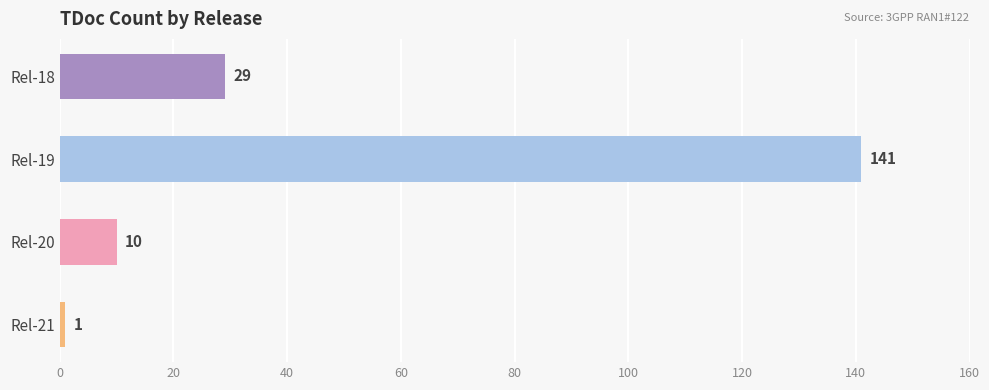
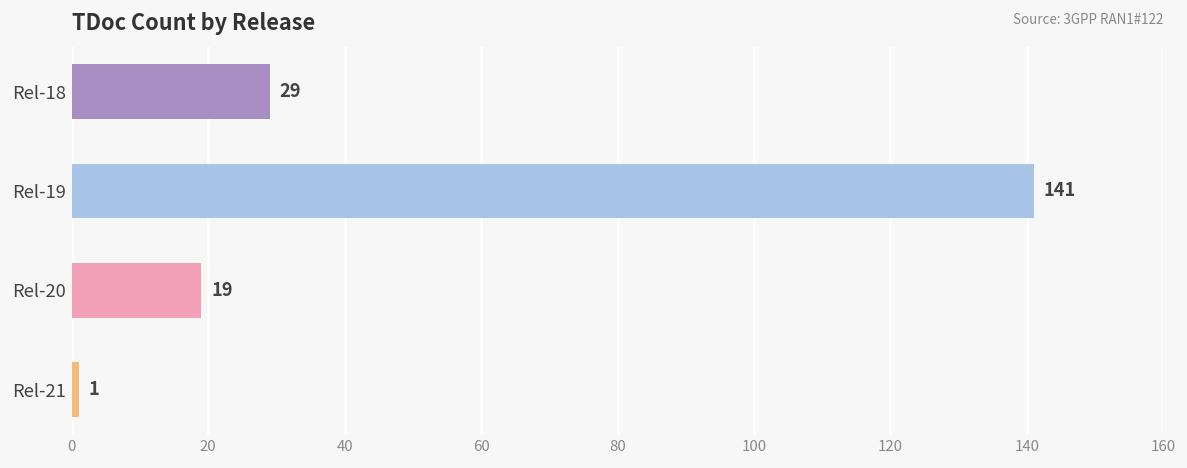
Rel-20: 10 -> 19
